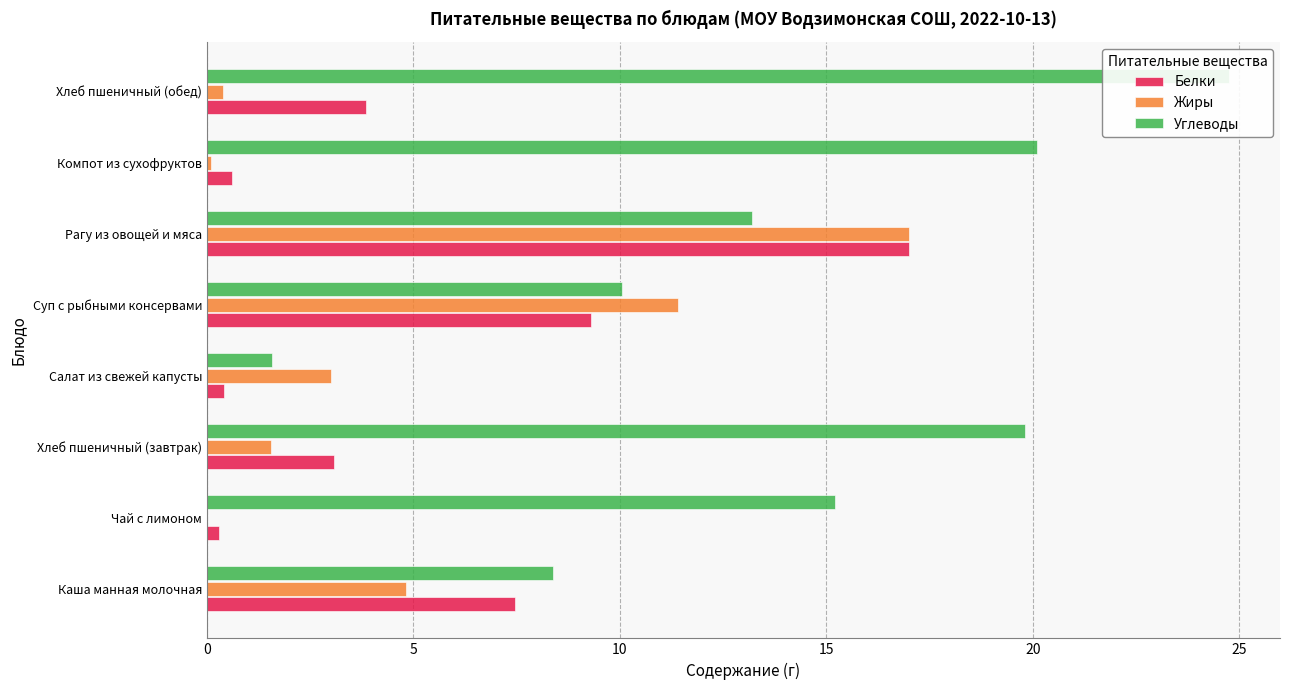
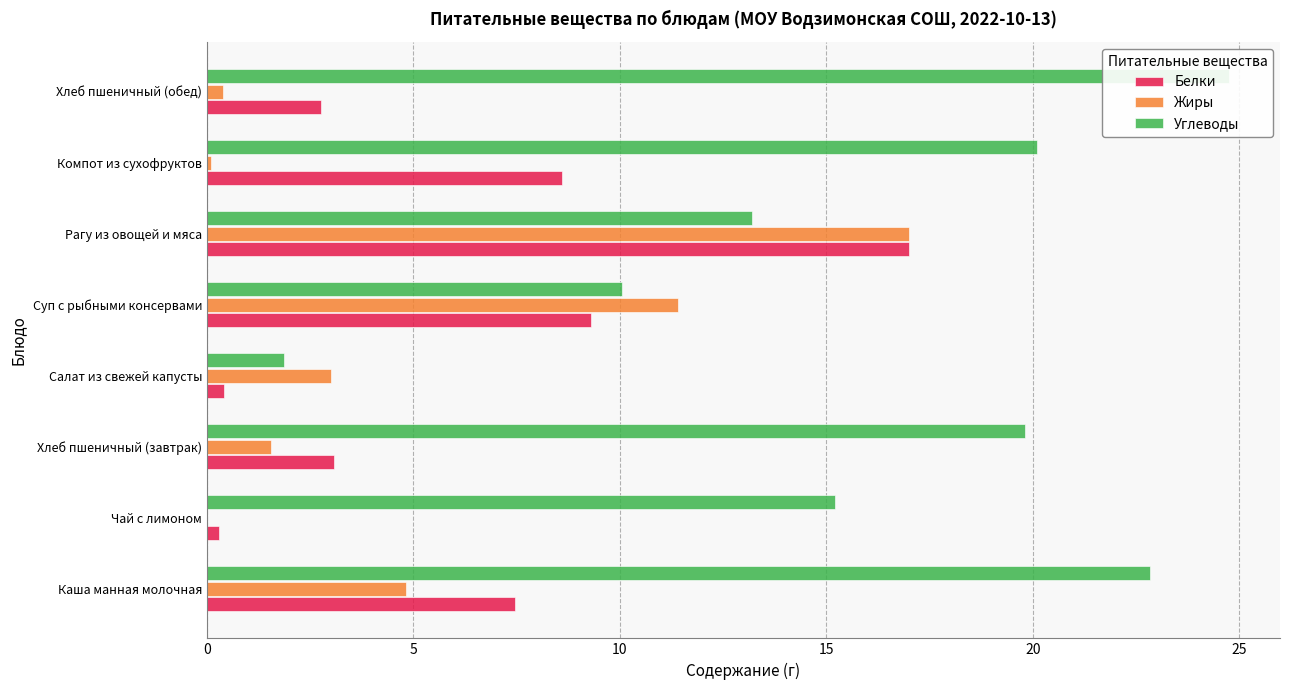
Белки, Хлеб пшеничный (обед): 3.9 -> 2.8
Белки, Компот из сухофруктов: 0.6 -> 8.6
Углеводы, Салат из свежей капусты: 1.6 -> 1.9
Углеводы, Каша манная молочная: 8.4 -> 22.9
